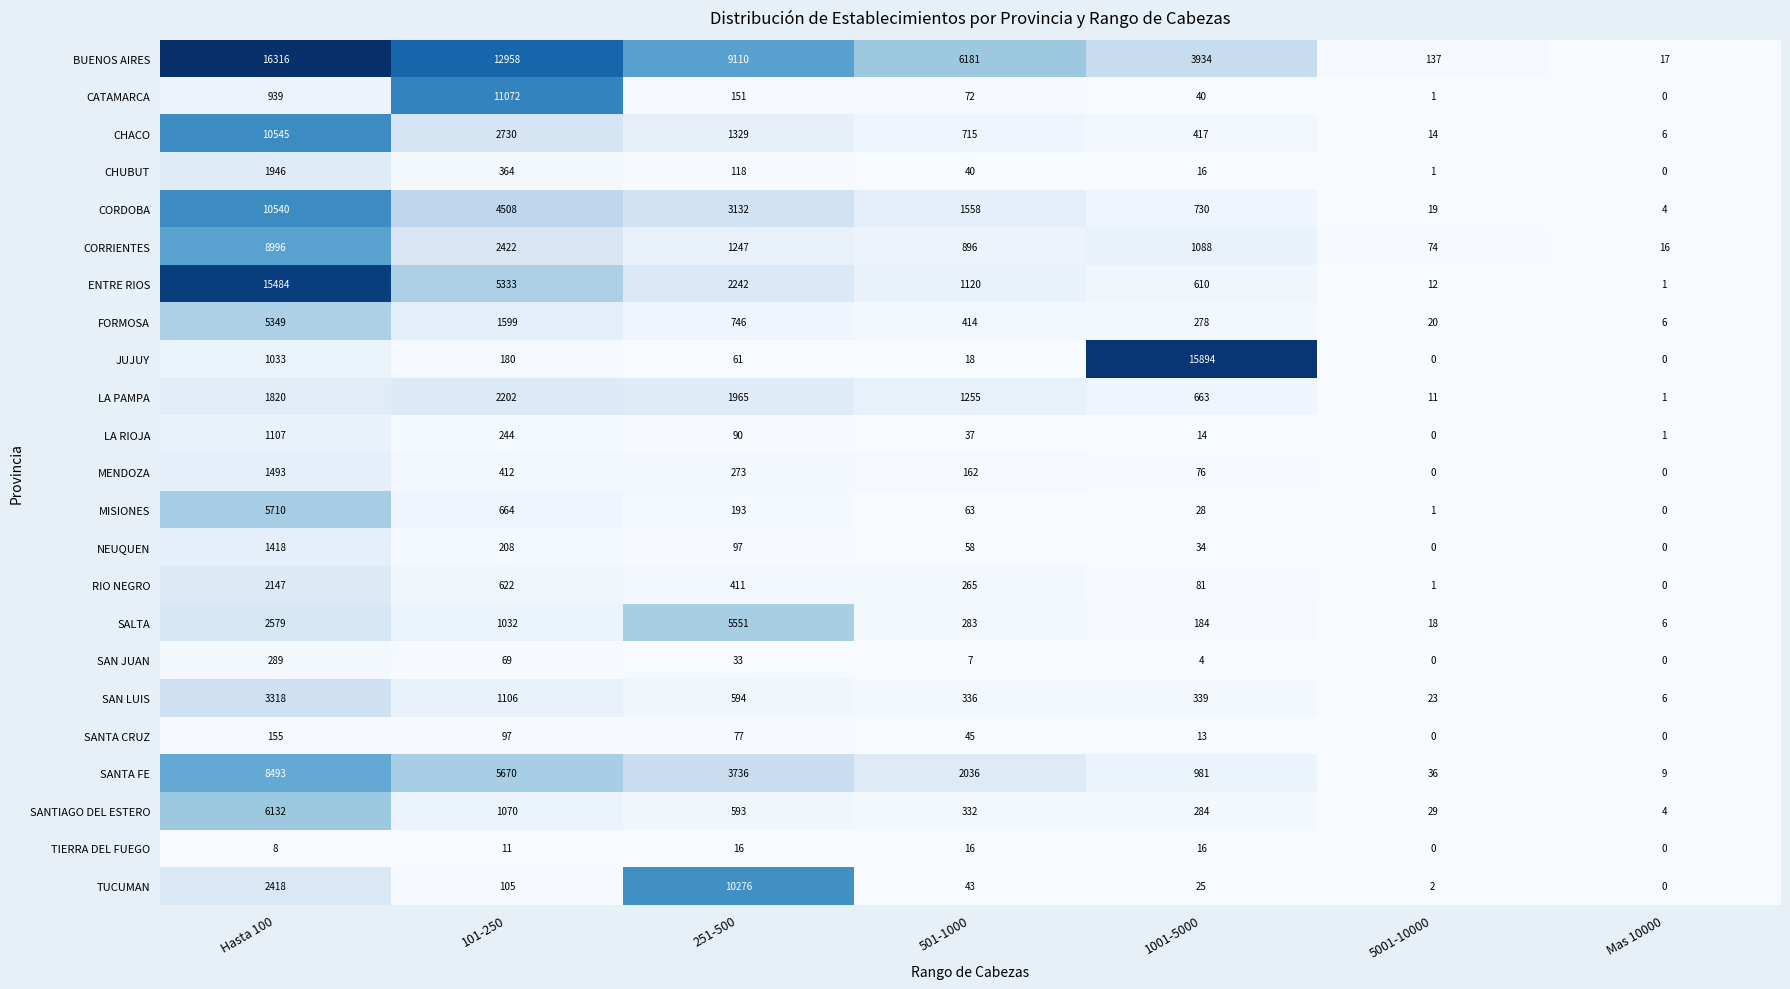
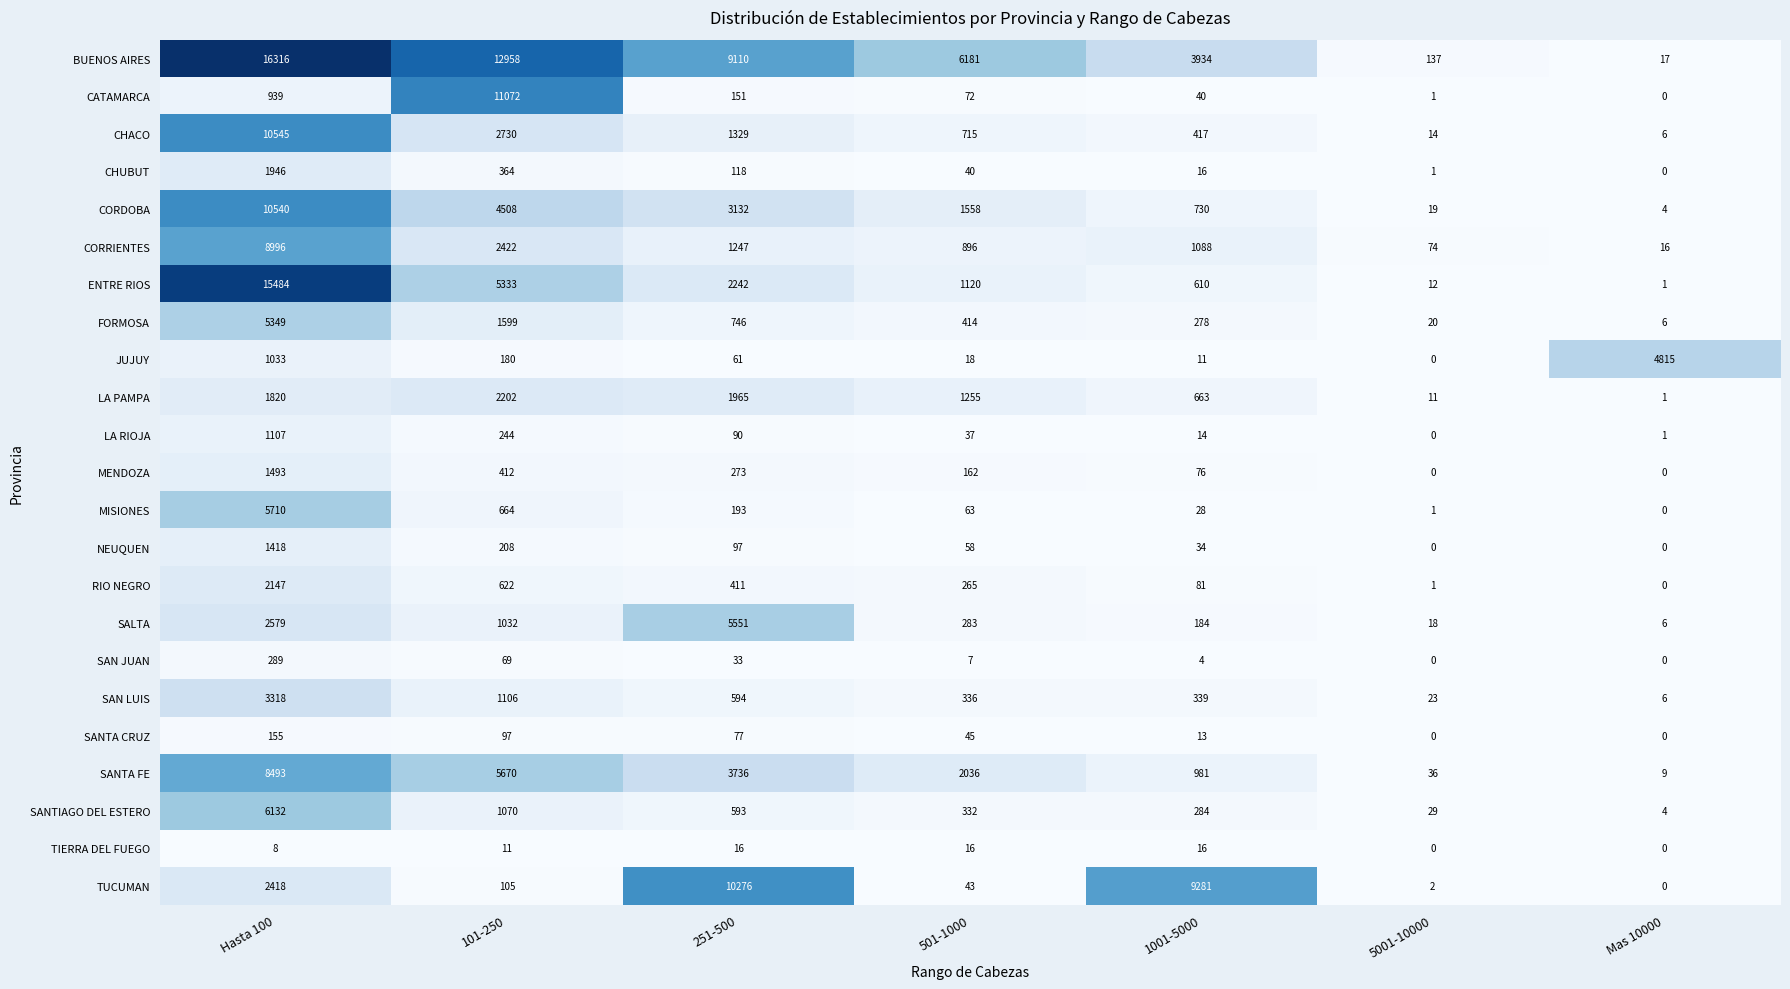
JUJUY, 1001-5000: 15894 -> 11
JUJUY, Mas 10000: 0 -> 4815
TUCUMAN, 1001-5000: 25 -> 9281
